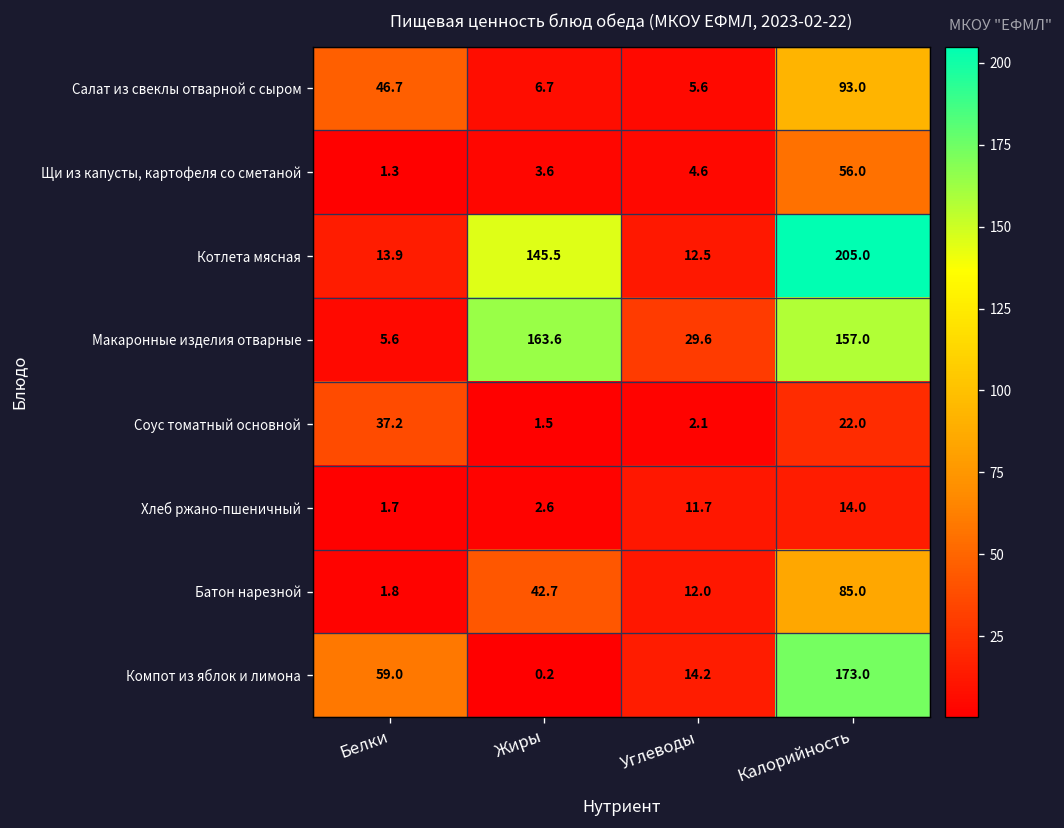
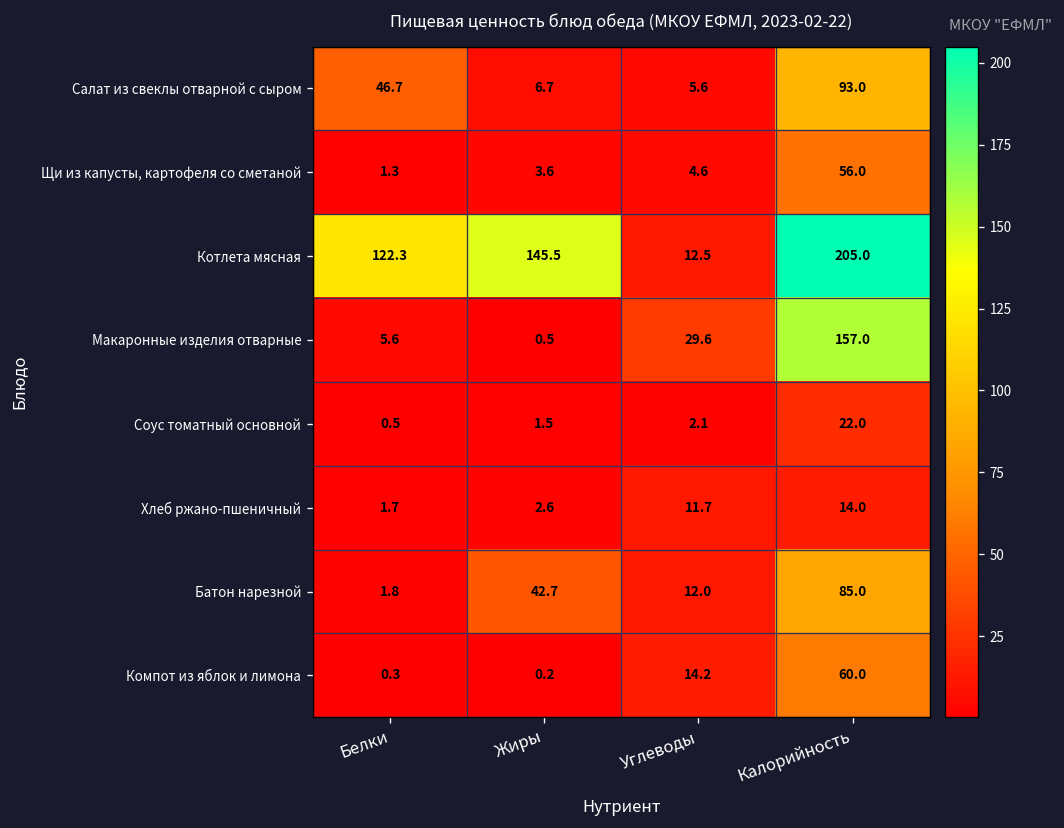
Котлета мясная, Белки: 13.9 -> 122.3
Макаронные изделия отварные, Жиры: 163.6 -> 0.5
Соус томатный основной, Белки: 37.2 -> 0.5
Компот из яблок и лимона, Белки: 59.0 -> 0.3
Компот из яблок и лимона, Калорийность: 173.0 -> 60.0
